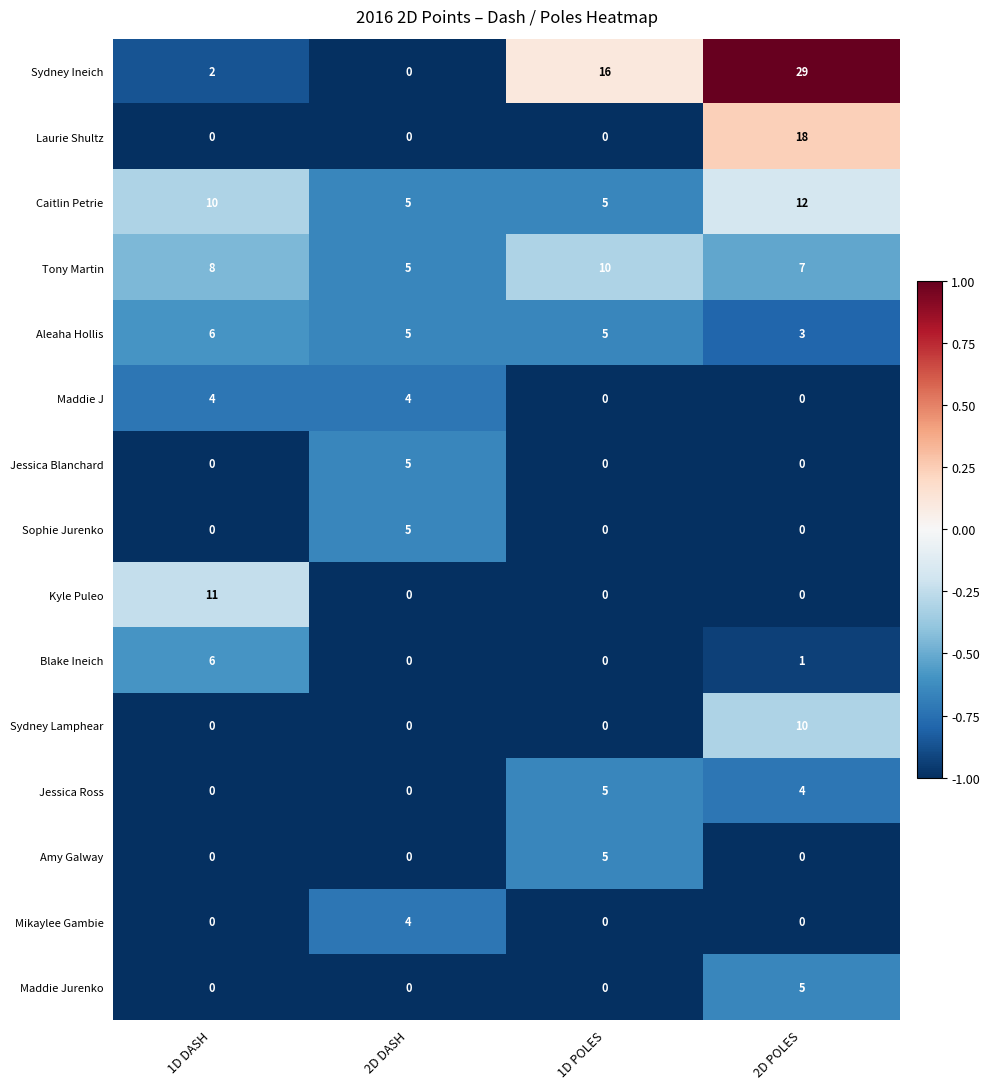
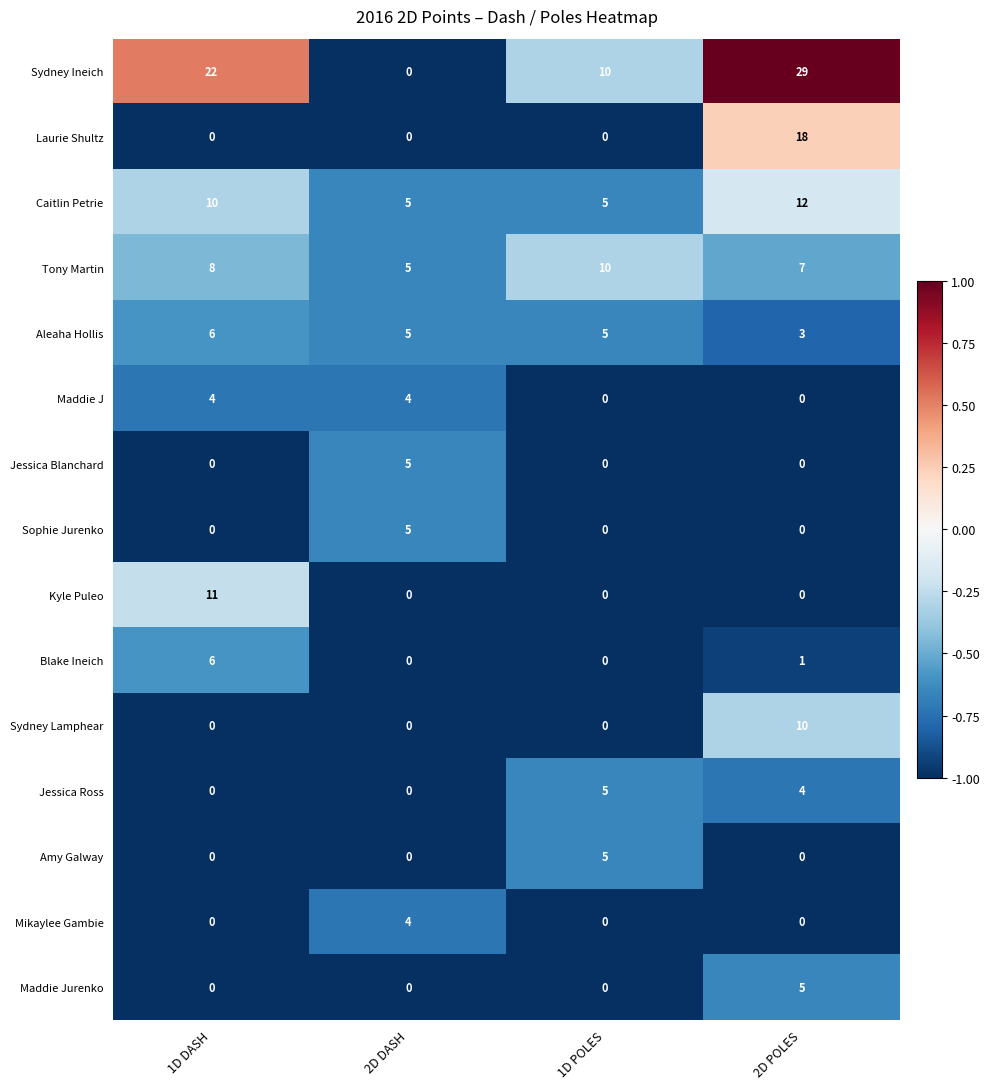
Sydney Ineich, 1D DASH: 2 -> 22
Sydney Ineich, 1D POLES: 16 -> 10
